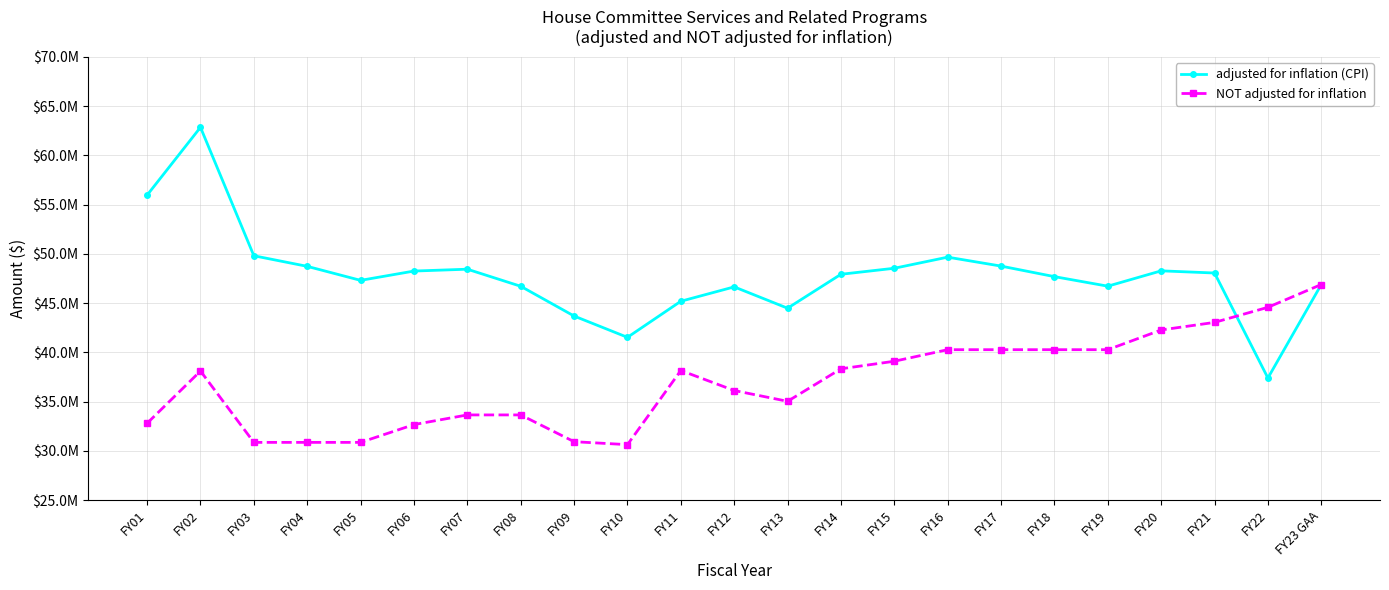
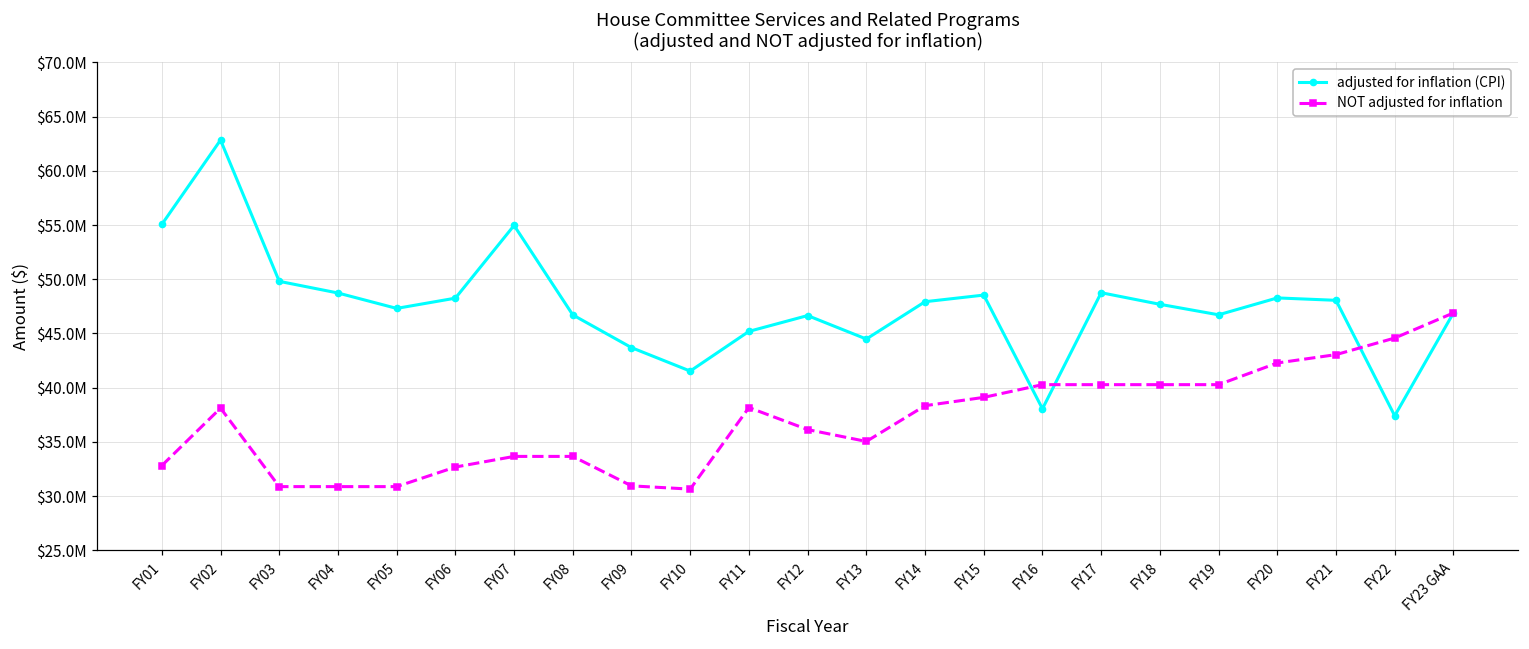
adjusted for inflation (CPI), FY01: $56000000 -> $55000000
adjusted for inflation (CPI), FY07: $48000000 -> $55000000
adjusted for inflation (CPI), FY16: $50000000 -> $38000000
